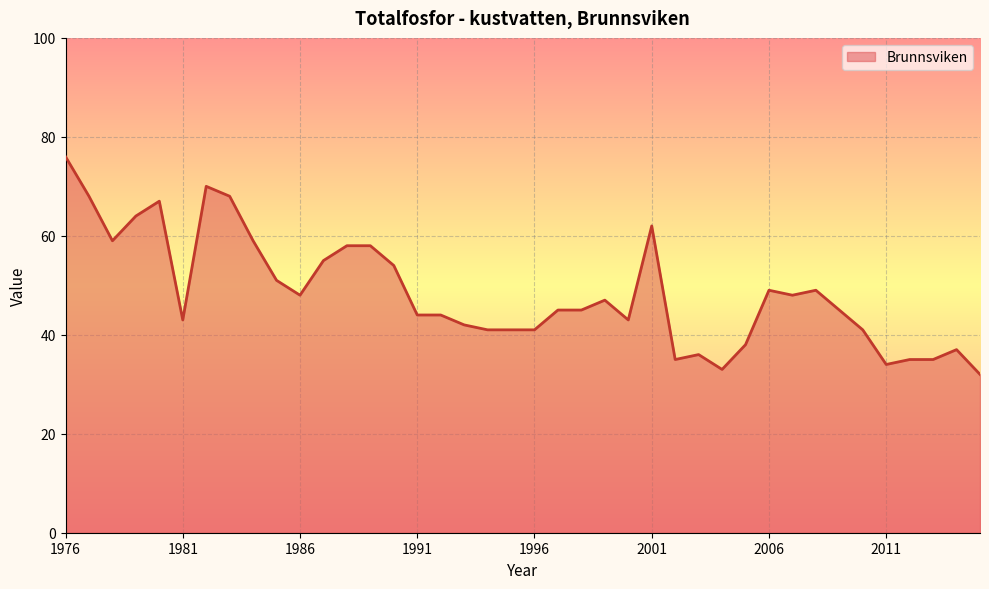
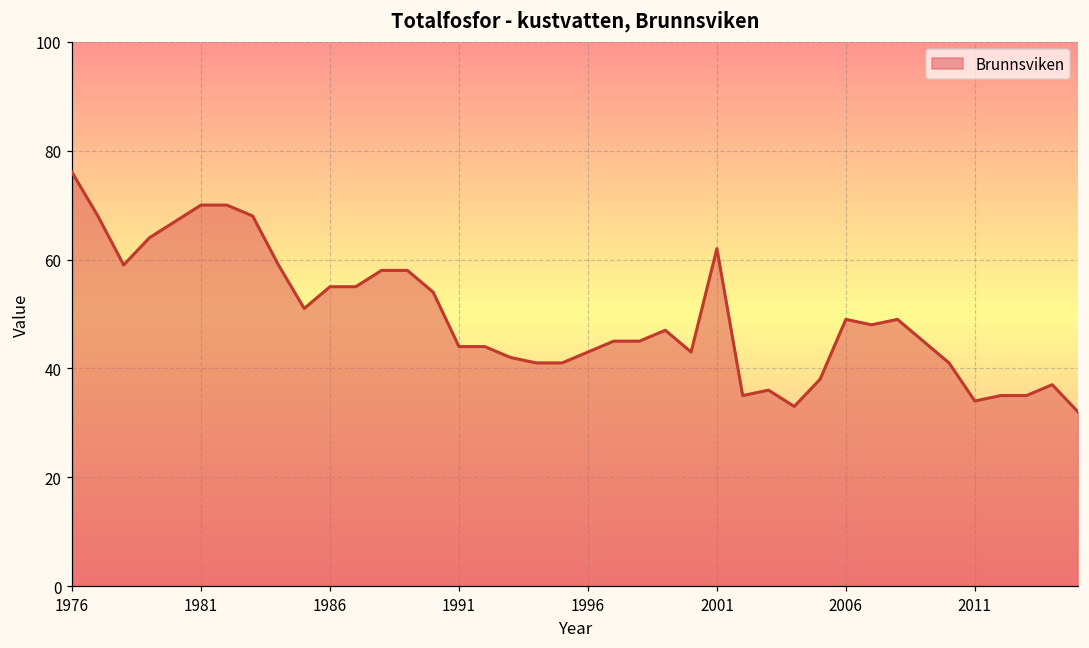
1981: 43 -> 70
1986: 48 -> 55
1996: 41 -> 43
